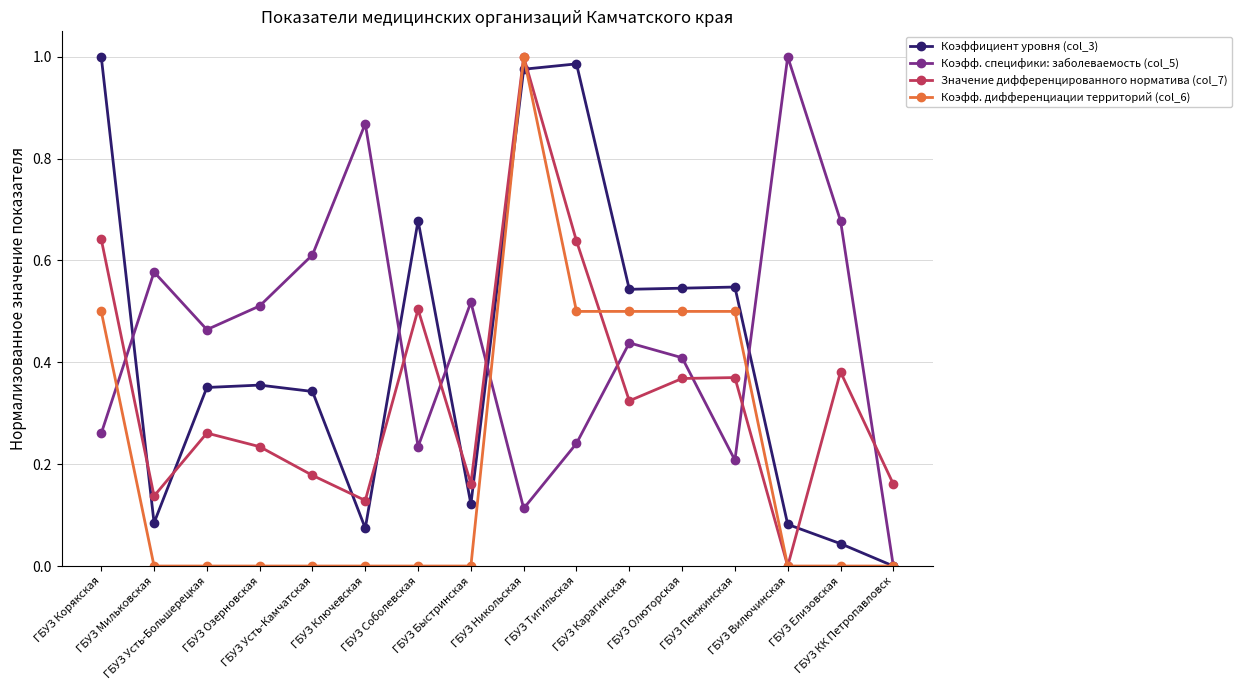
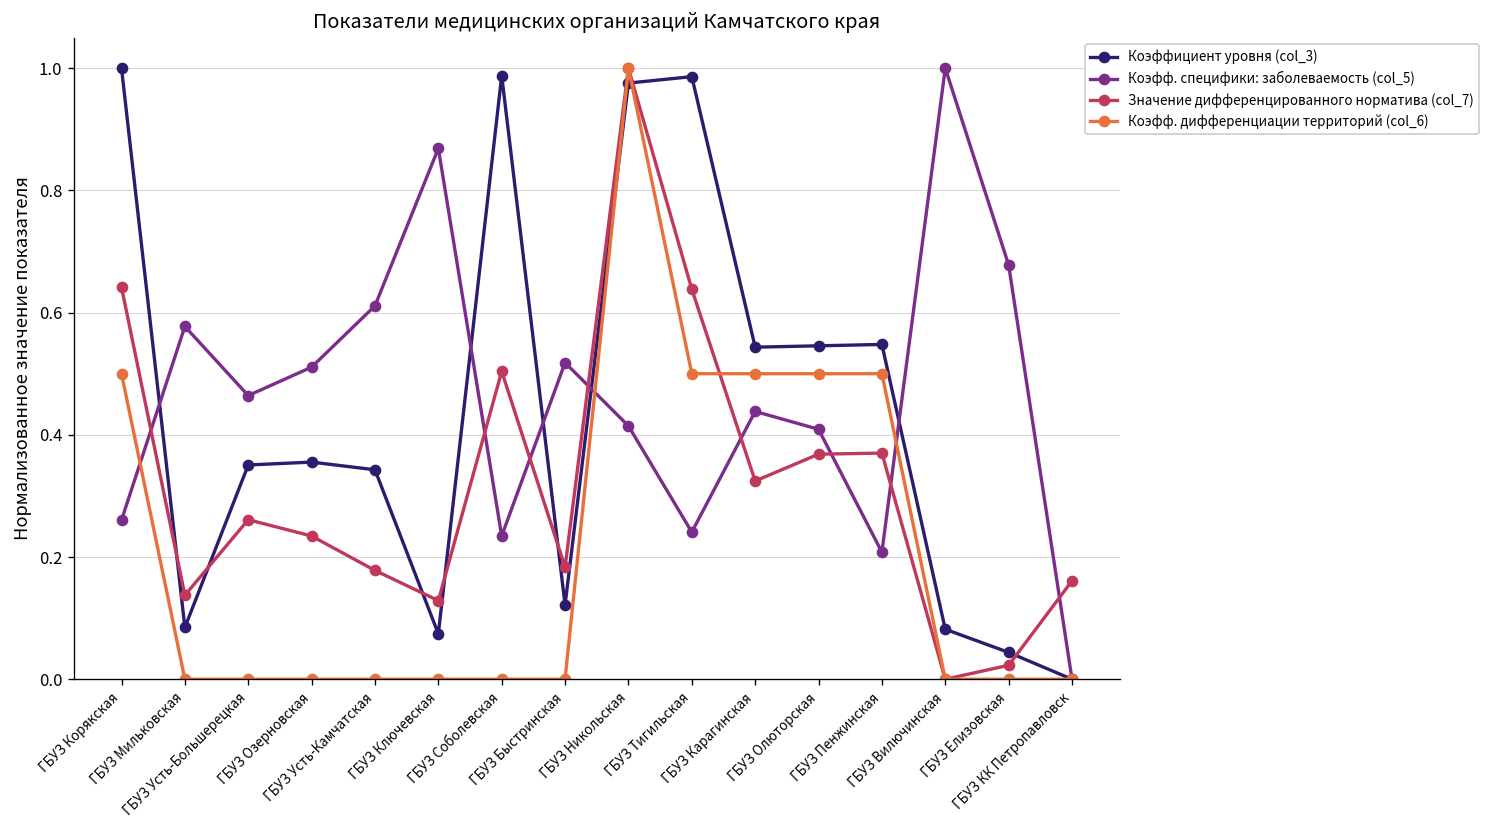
Коэффициент уровня (col_3), ГБУЗ Соболевская: 0.68 -> 0.99
Значение дифференцированного норматива (col_7), ГБУЗ Быстринская: 0.16 -> 0.18
Коэфф. специфики: заболеваемость (col_5), ГБУЗ Никольская: 0.11 -> 0.41
Значение дифференцированного норматива (col_7), ГБУЗ Елизовская: 0.38 -> 0.02
